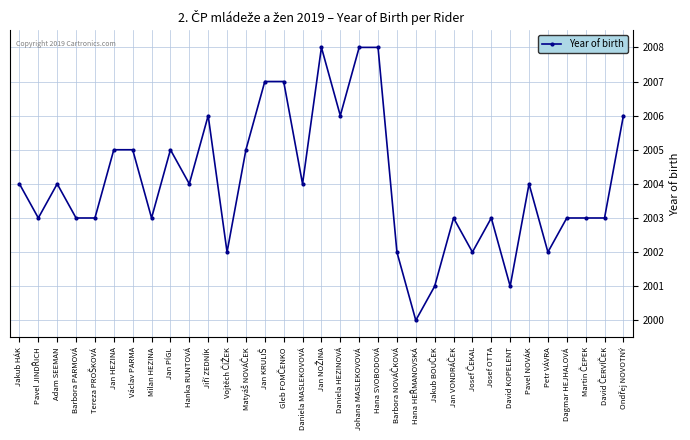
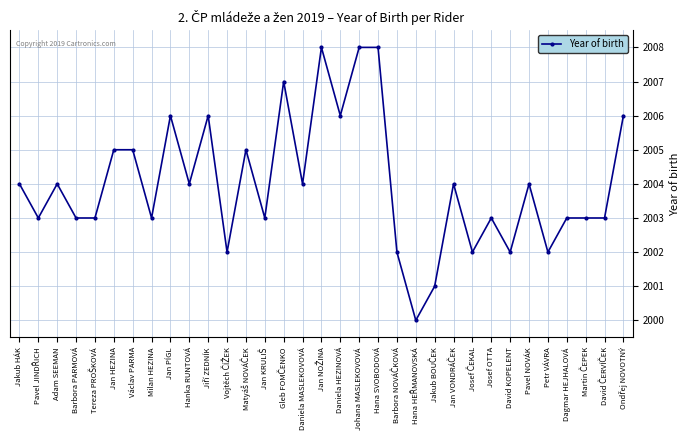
Jan PÍGL: 2005 -> 2006
Jan KRULIŠ: 2007 -> 2003
Jan VONDRÁČEK: 2003 -> 2004
David KOPELENT: 2001 -> 2002
